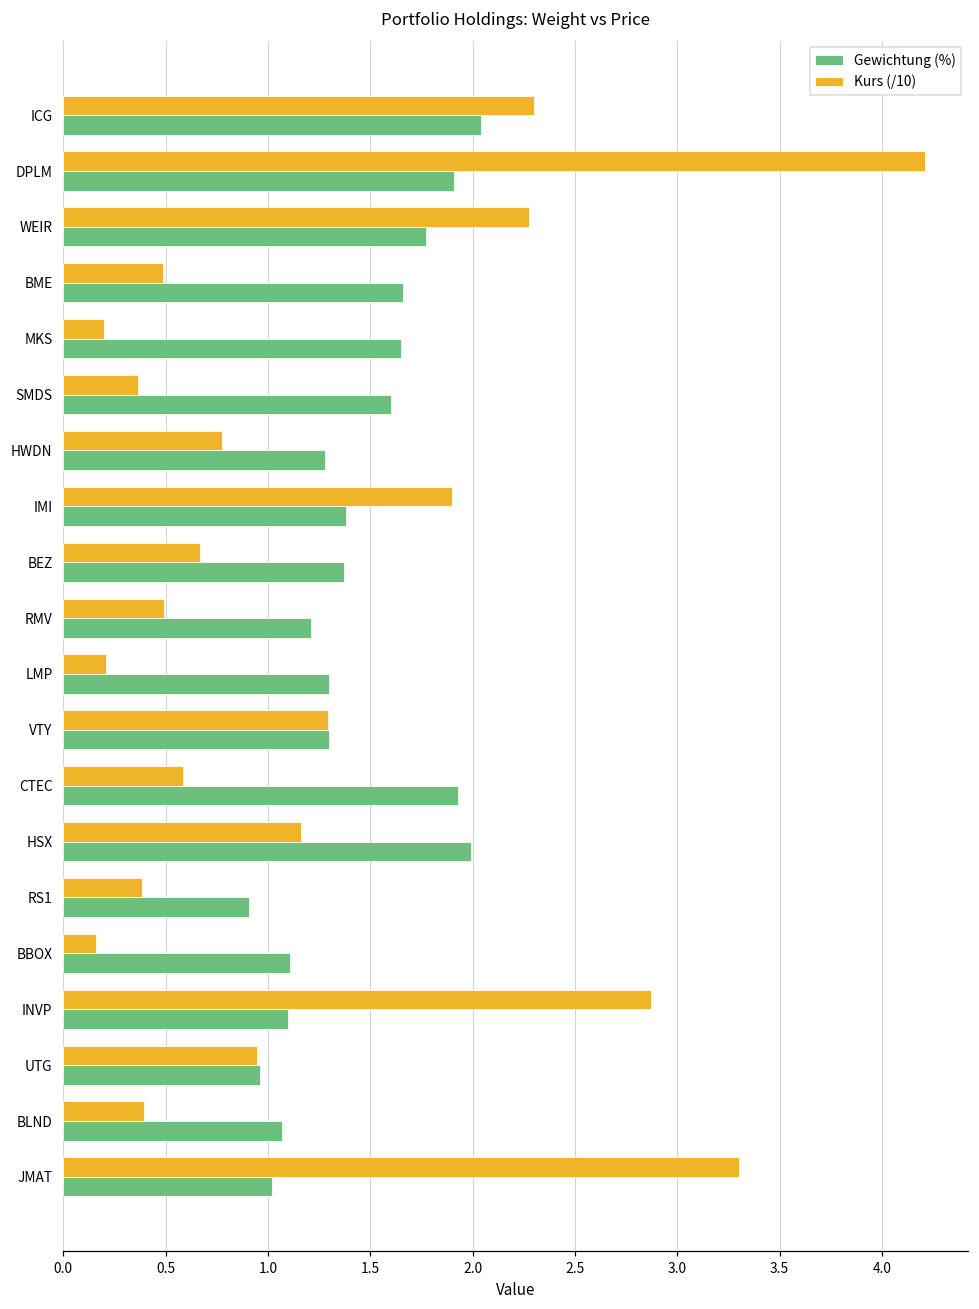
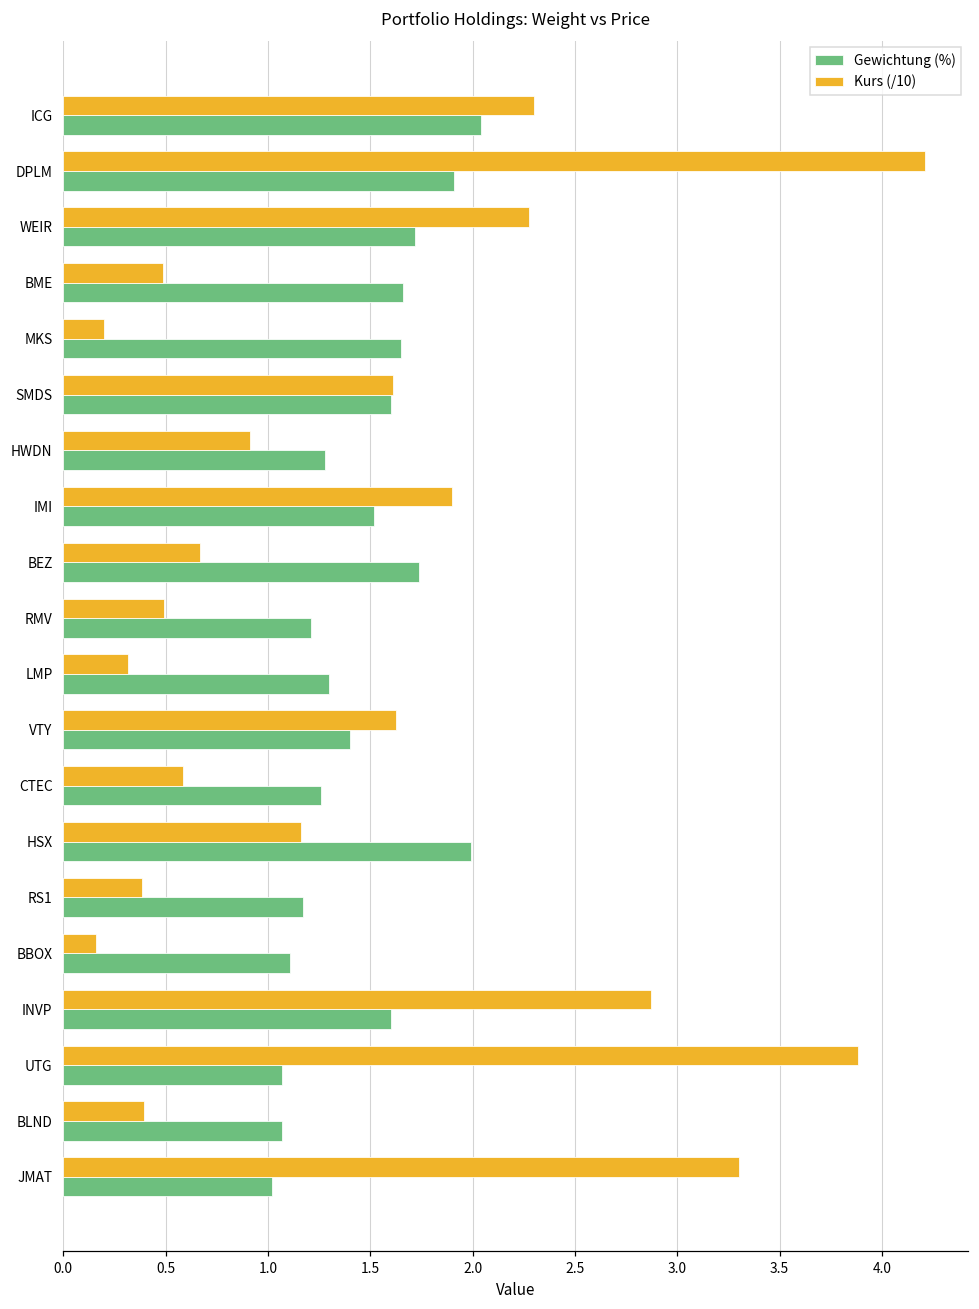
Gewichtung (%), WEIR: 1.77 -> 1.72
Kurs (/10), SMDS: 0.37 -> 1.61
Kurs (/10), HWDN: 0.77 -> 0.91
Gewichtung (%), IMI: 1.38 -> 1.52
Gewichtung (%), BEZ: 1.37 -> 1.74
Kurs (/10), LMP: 0.21 -> 0.32
Kurs (/10), VTY: 1.29 -> 1.63
Gewichtung (%), VTY: 1.3 -> 1.4
Gewichtung (%), CTEC: 1.93 -> 1.26
Gewichtung (%), RS1: 0.91 -> 1.17
Gewichtung (%), INVP: 1.1 -> 1.6
Kurs (/10), UTG: 0.95 -> 3.88
Gewichtung (%), UTG: 0.96 -> 1.07
